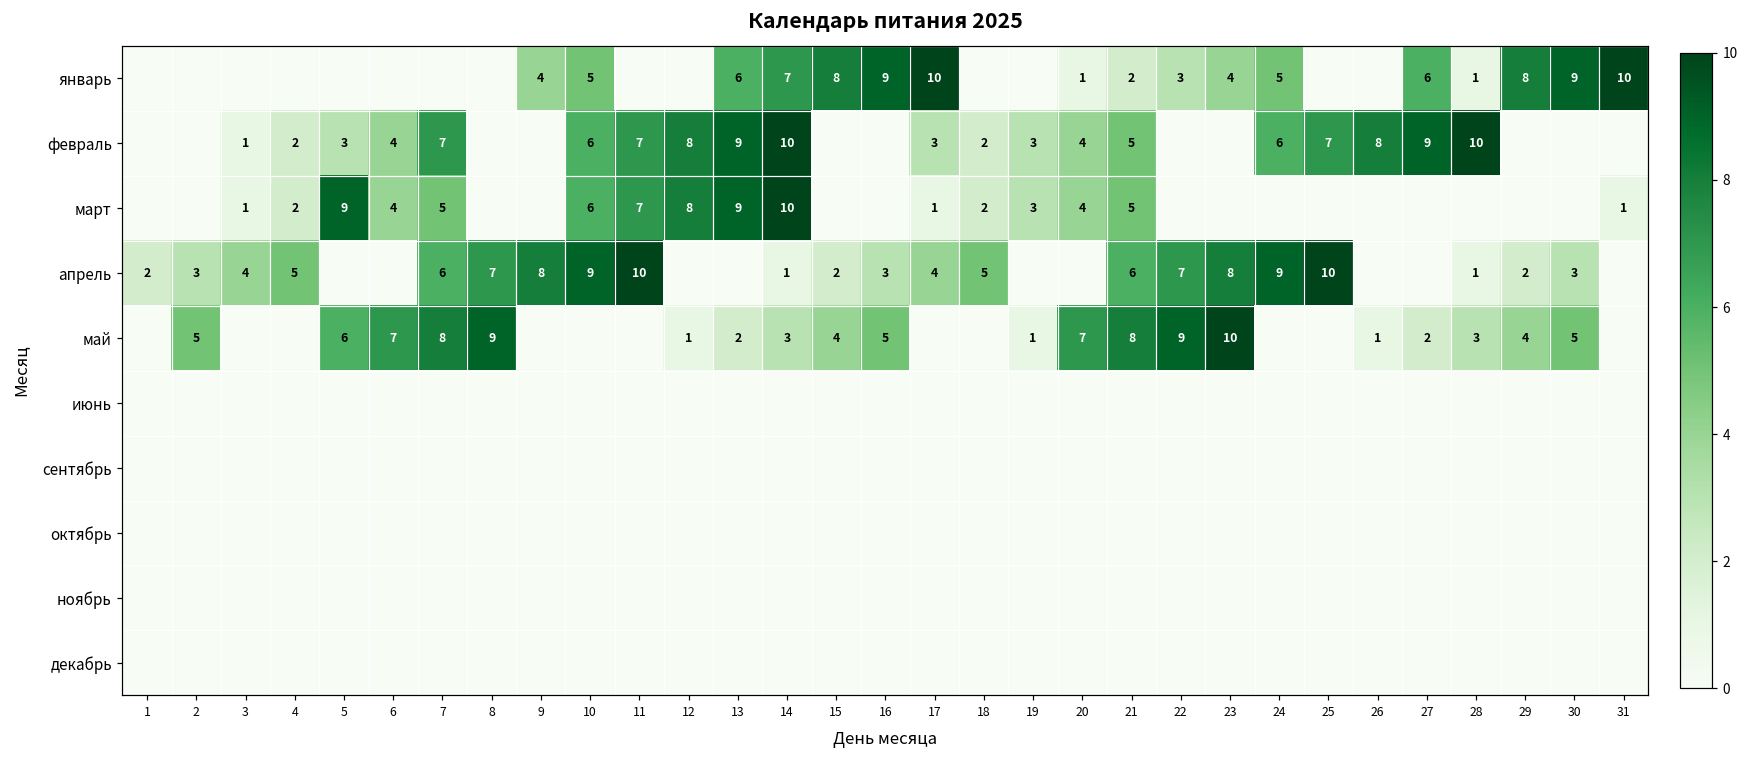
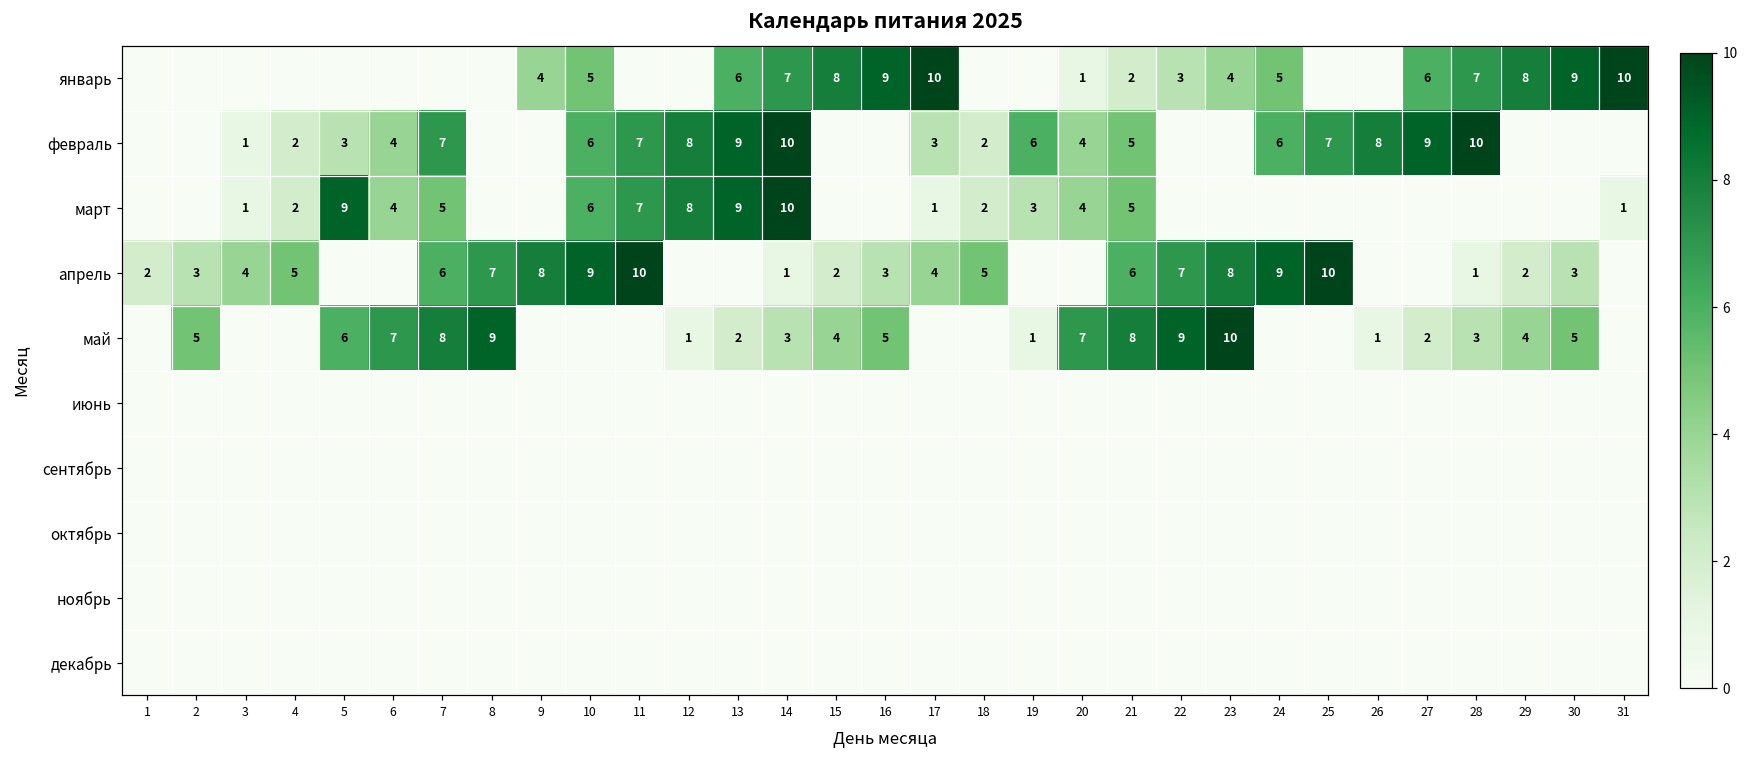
январь, 28: 1 -> 7
февраль, 19: 3 -> 6
